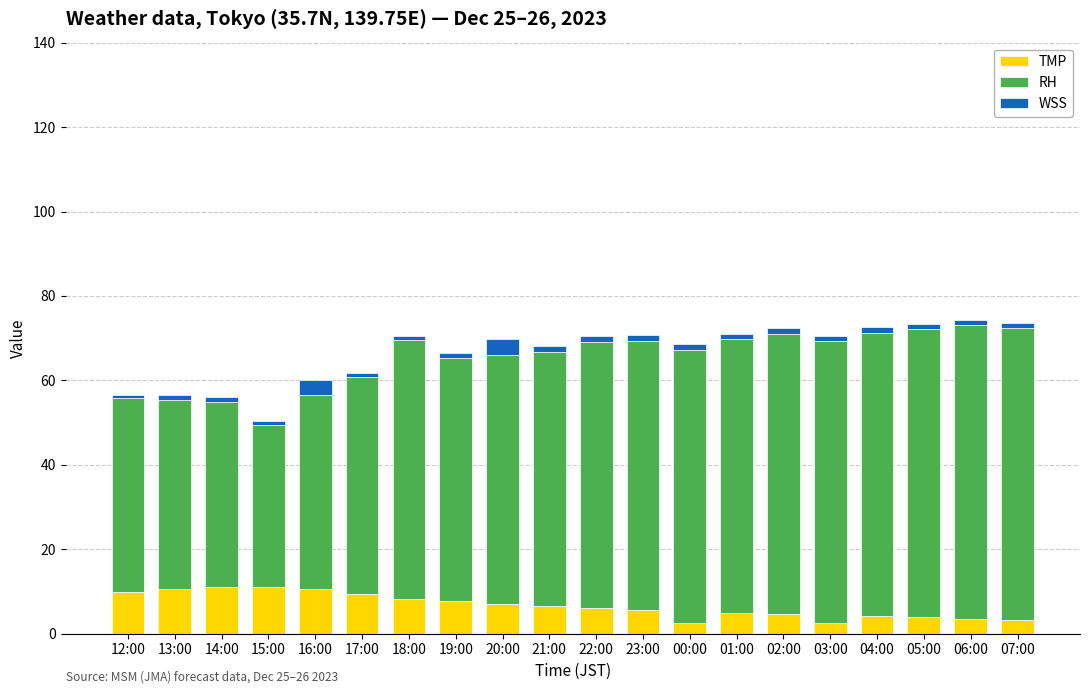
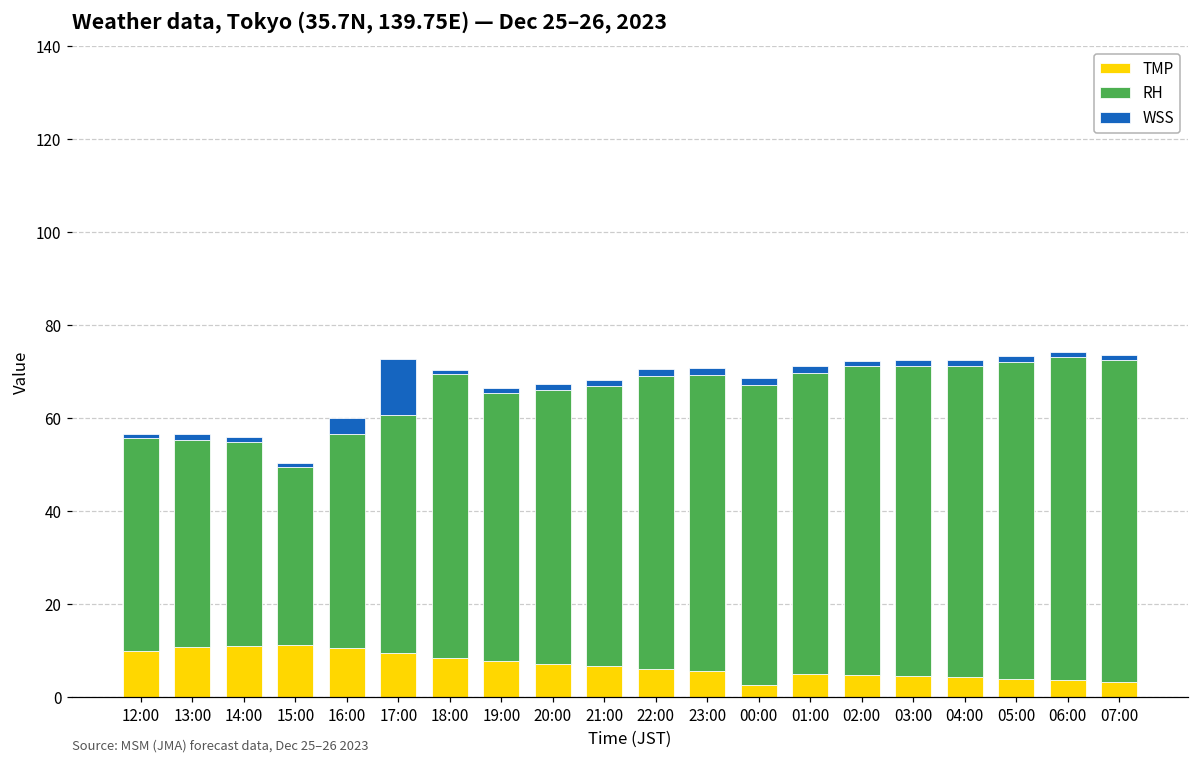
WSS, 17:00: 1 -> 12
WSS, 20:00: 4 -> 1
TMP, 03:00: 3 -> 4
